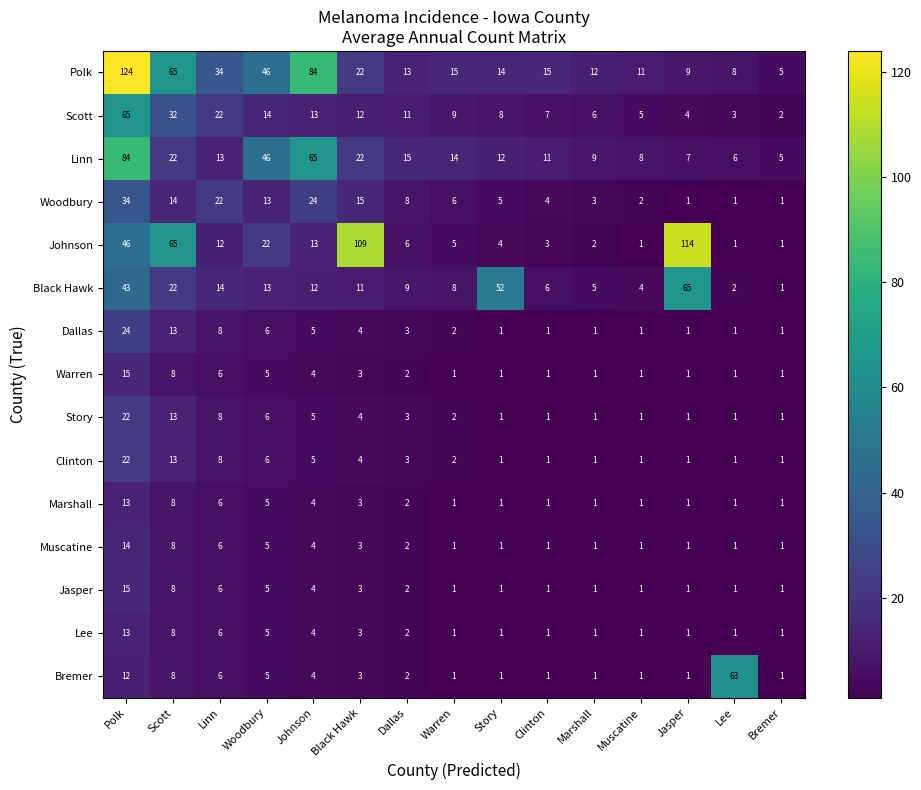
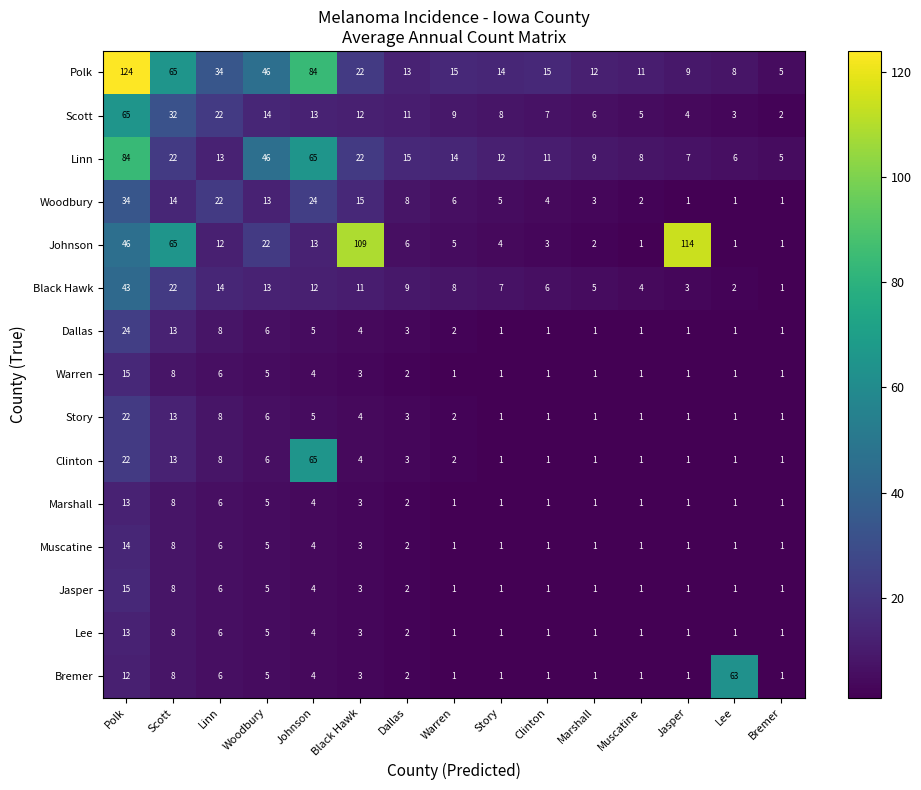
Black Hawk, Story: 52 -> 7
Black Hawk, Jasper: 65 -> 3
Clinton, Johnson: 5 -> 65
